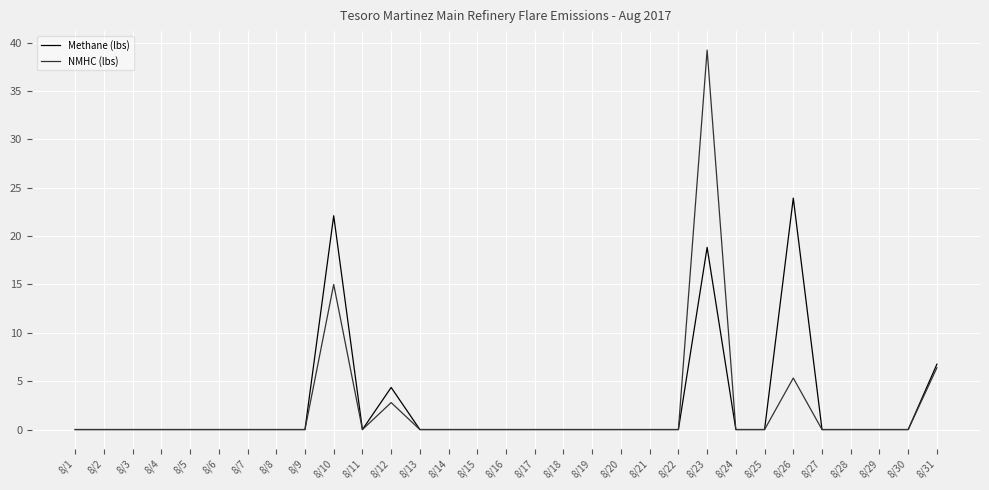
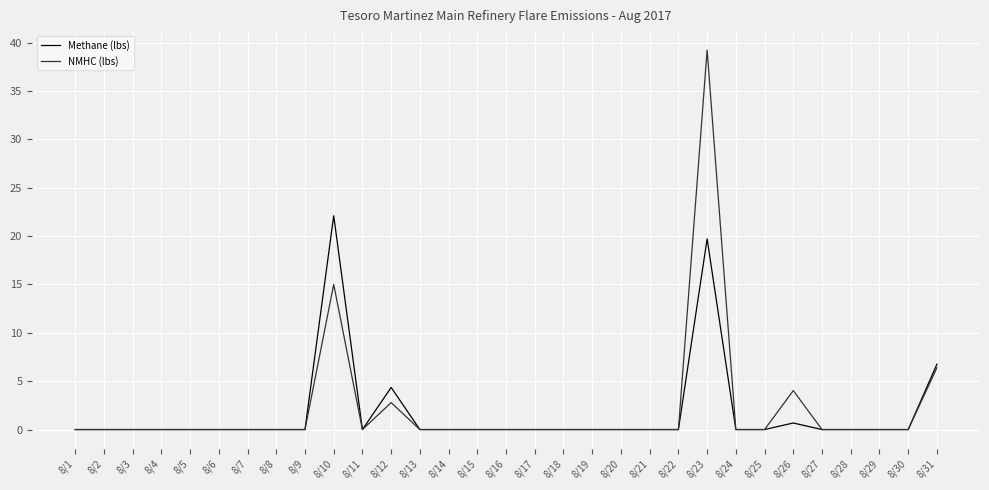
Methane (lbs), 8/23: 19 -> 20
Methane (lbs), 8/26: 24 -> 1
NMHC (lbs), 8/26: 5 -> 4
